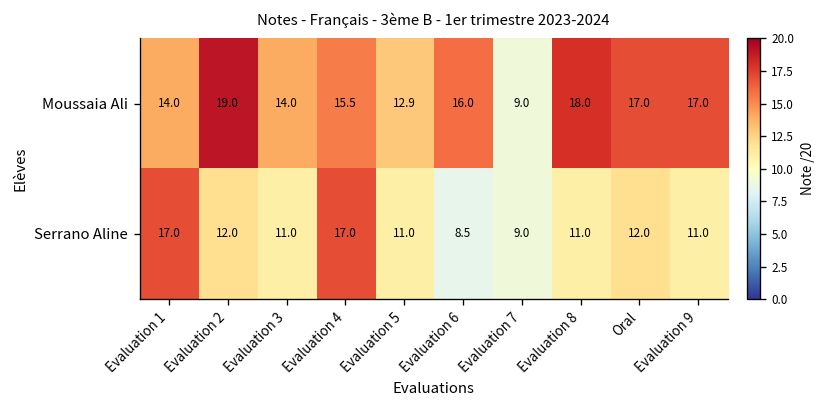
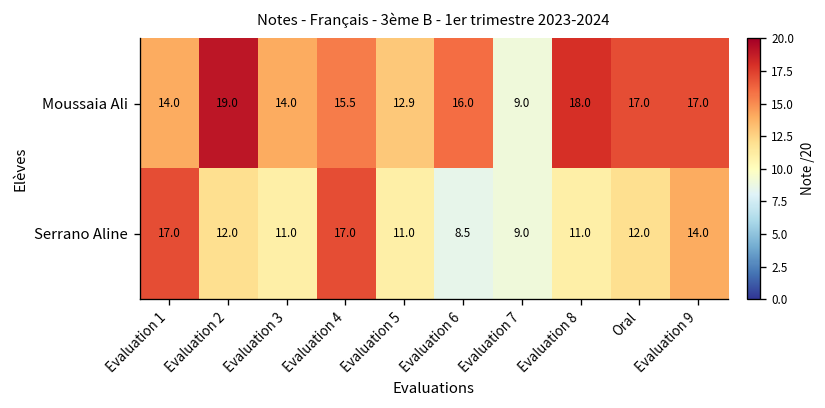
Serrano Aline, Evaluation 9: 11.0 -> 14.0
